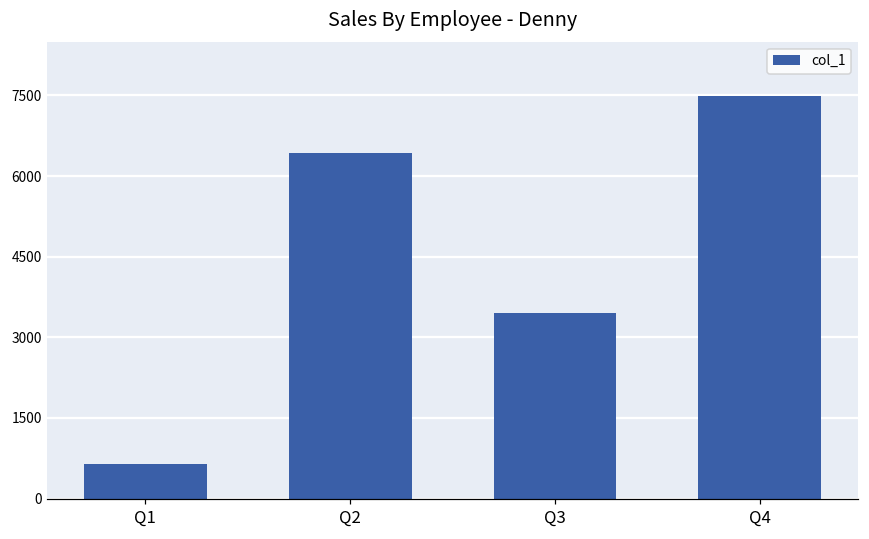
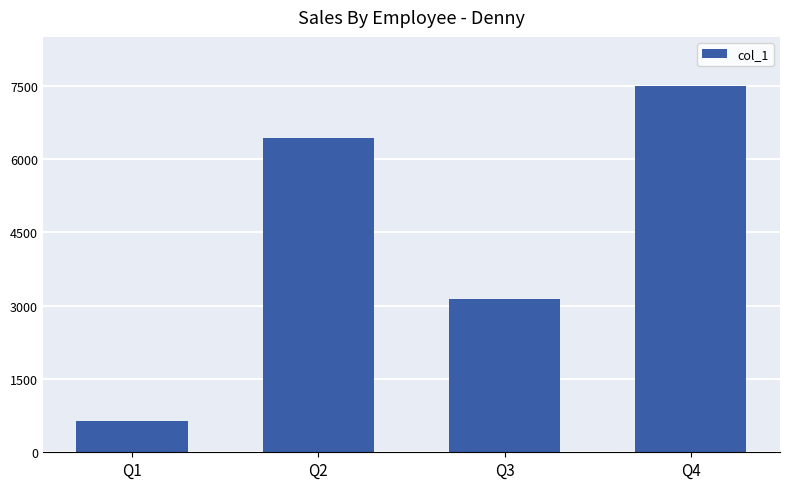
Q3: 3500 -> 3100
